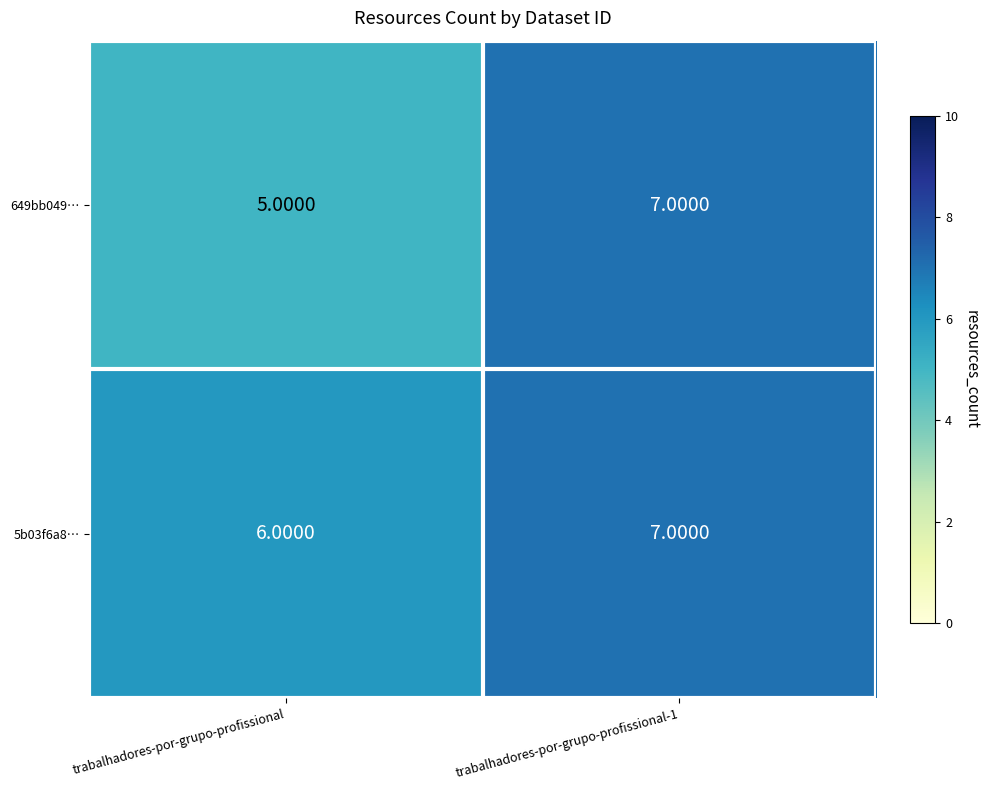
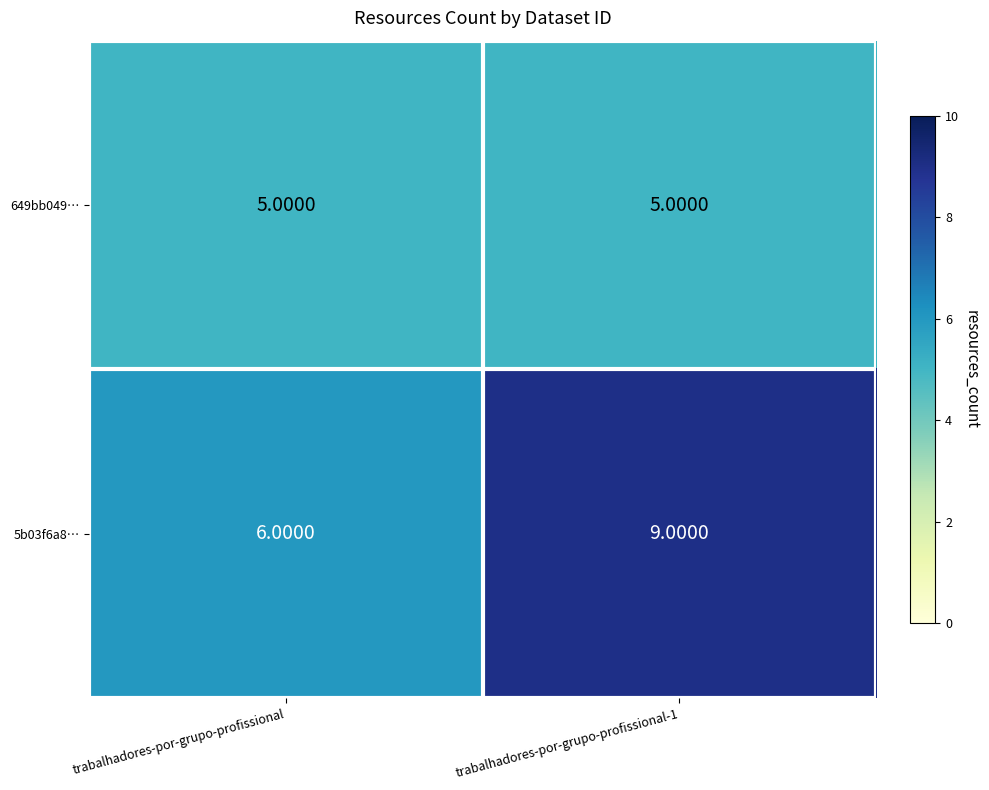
649bb049…, trabalhadores-por-grupo-profissional-1: 7.0000 -> 5.0000
5b03f6a8…, trabalhadores-por-grupo-profissional-1: 7.0000 -> 9.0000
